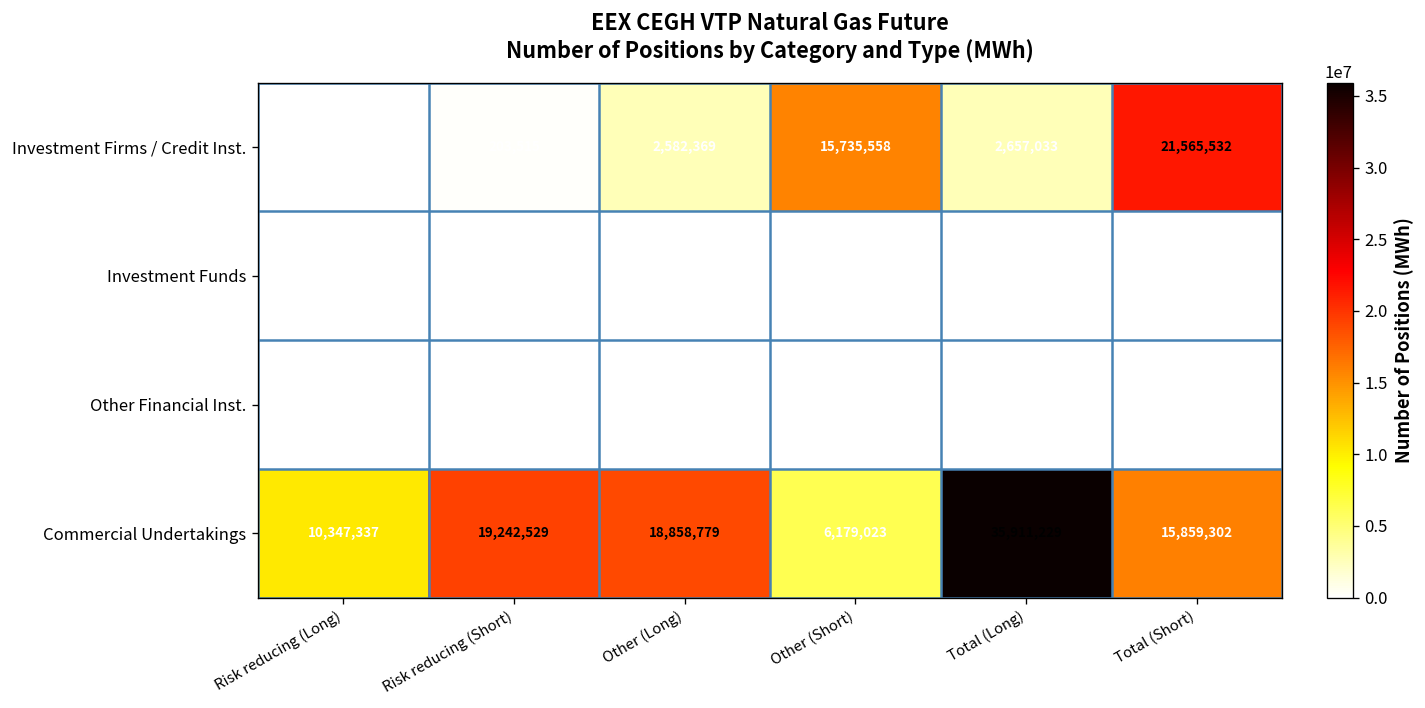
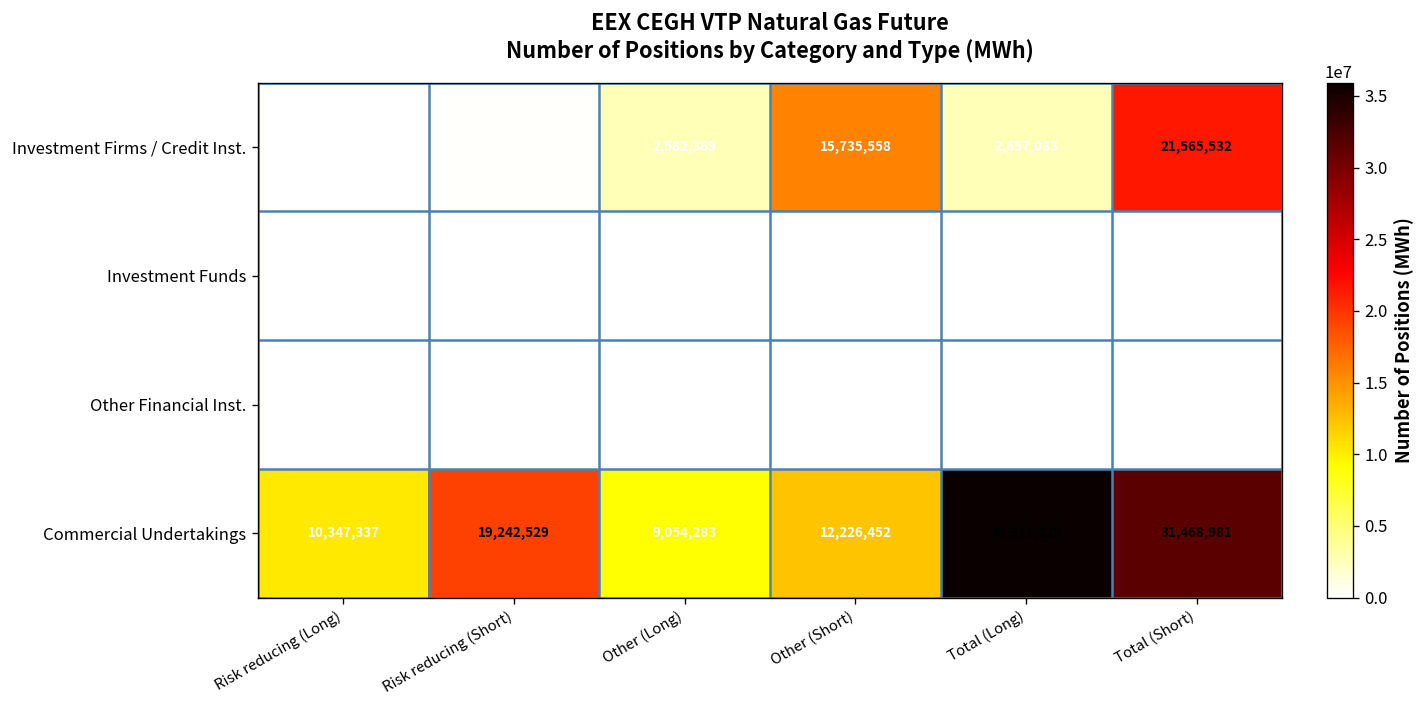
Commercial Undertakings, Other (Long): 18,858,779 -> 9,054,283
Commercial Undertakings, Other (Short): 6,179,023 -> 12,226,452
Commercial Undertakings, Total (Short): 15,859,302 -> 31,468,981
